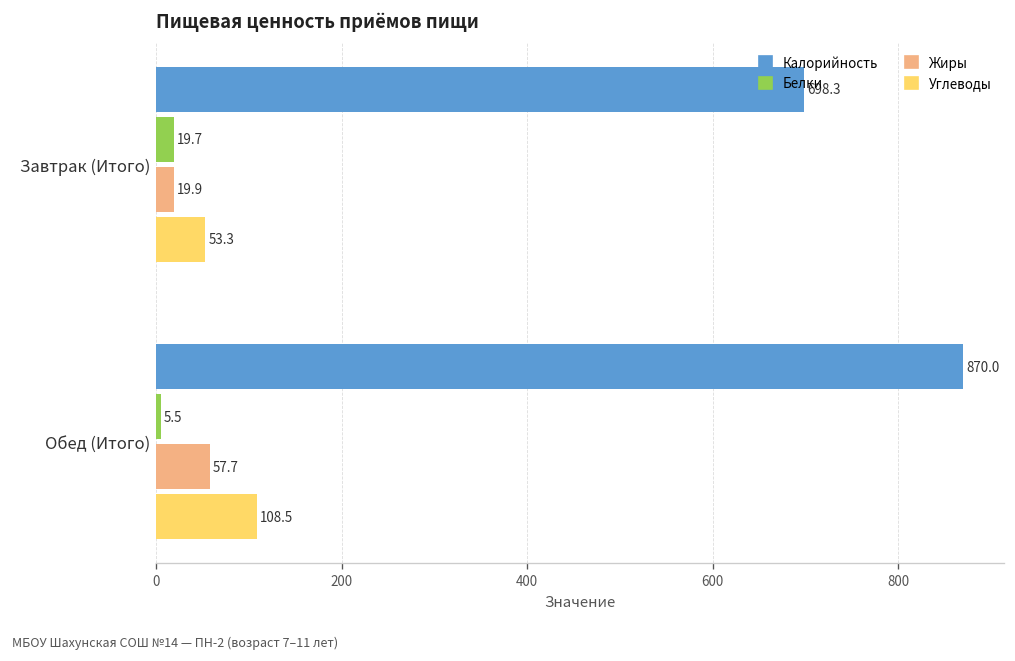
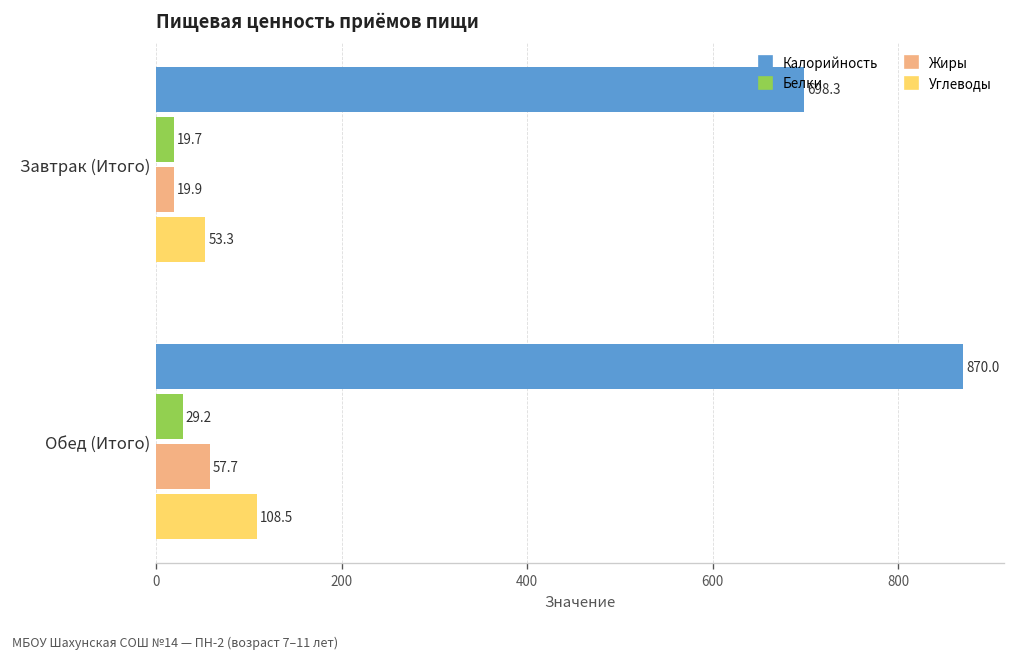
Белки, Обед (Итого): 5.5 -> 29.2
